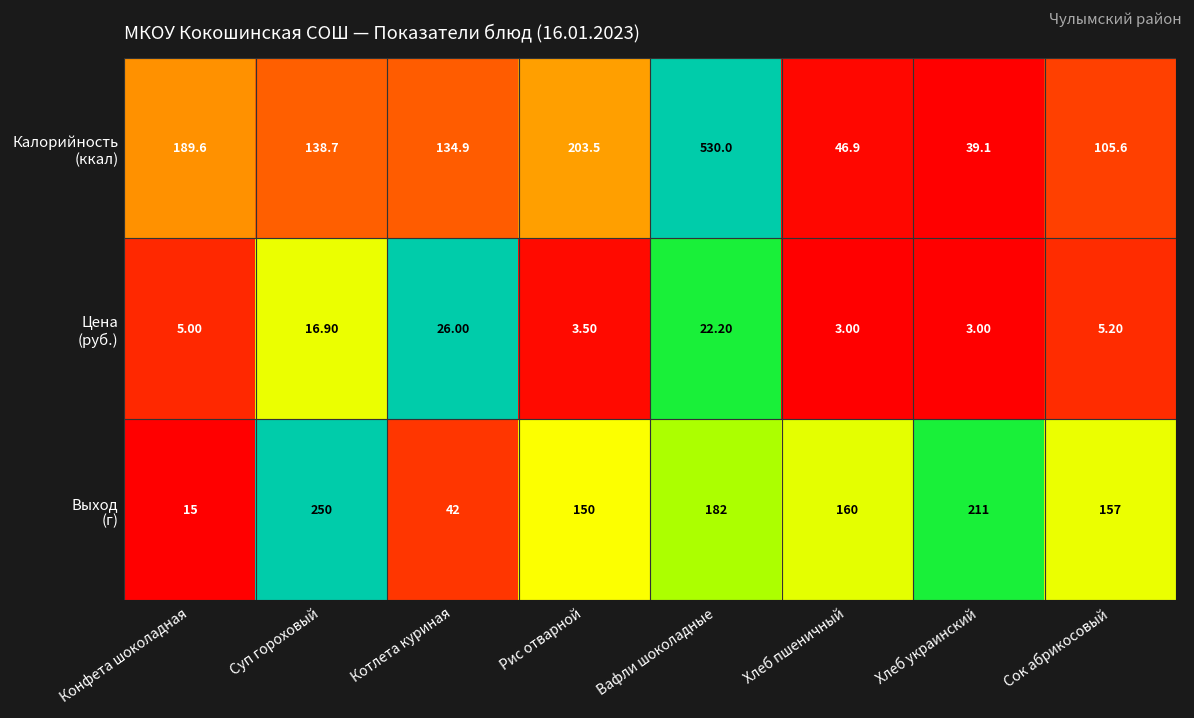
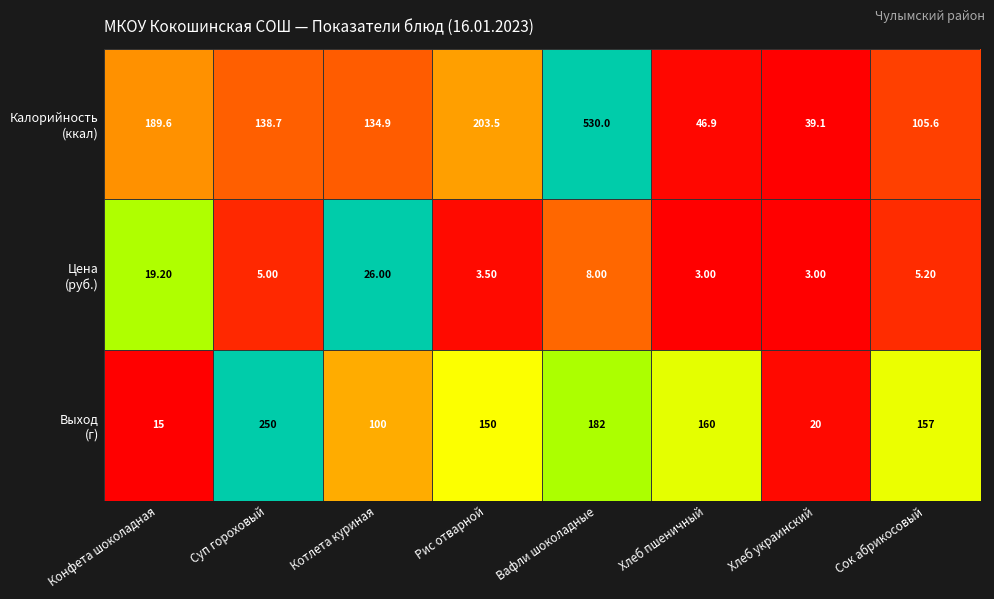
Цена (руб.), Конфета шоколадная: 5.00 -> 19.20
Цена (руб.), Суп гороховый: 16.90 -> 5.00
Цена (руб.), Вафли шоколадные: 22.20 -> 8.00
Выход (г), Котлета куриная: 42 -> 100
Выход (г), Хлеб украинский: 211 -> 20
